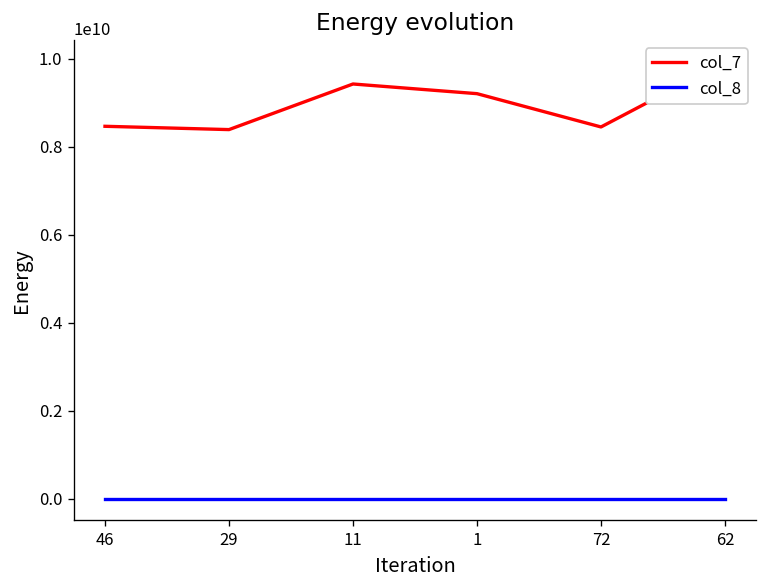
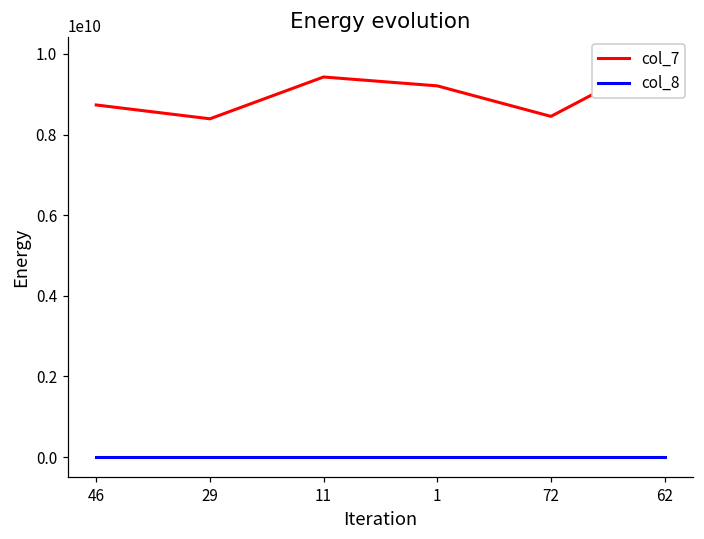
col_7, 46: 8500000000 -> 8700000000
